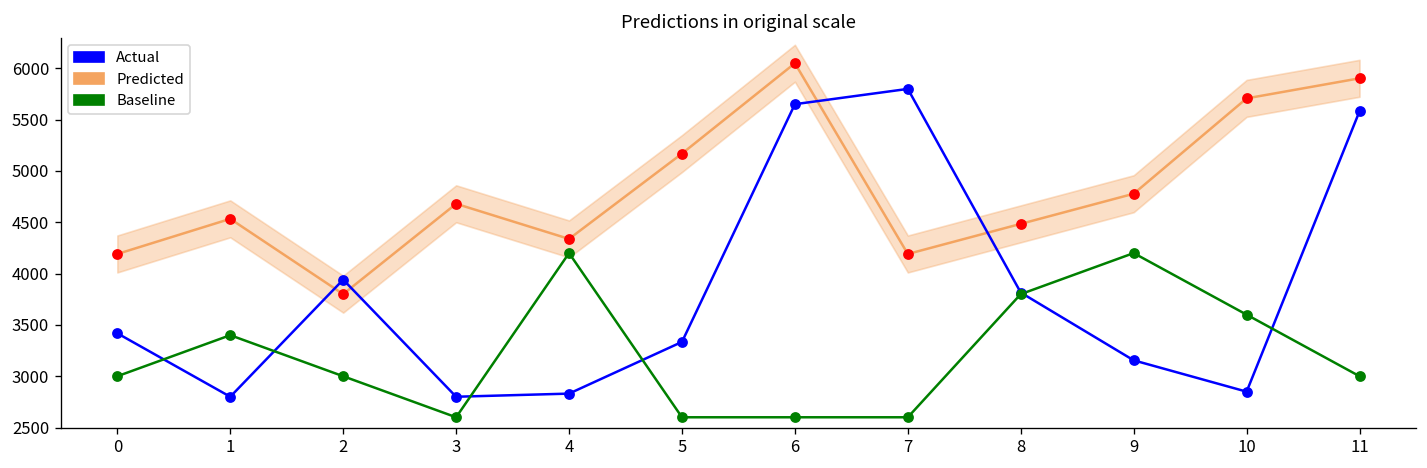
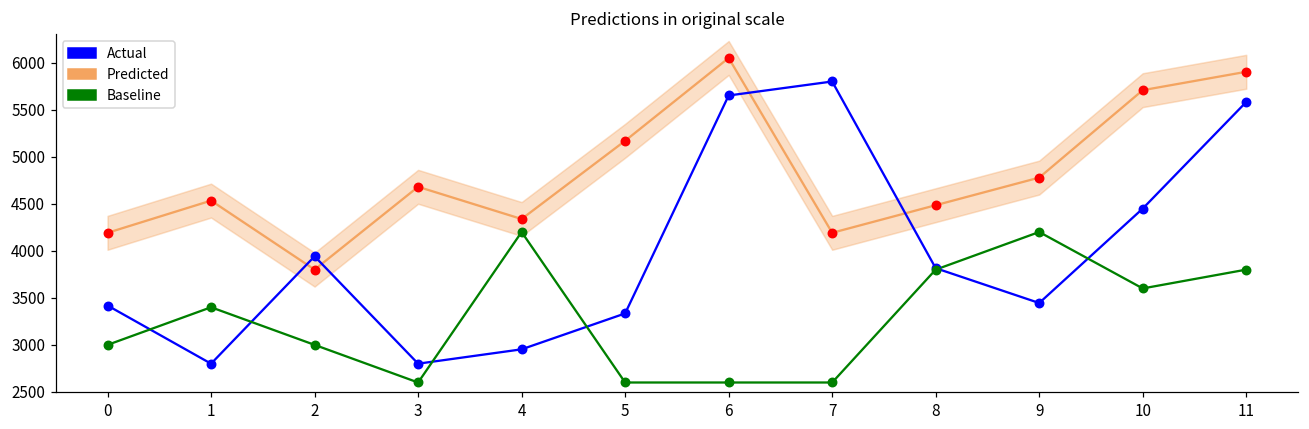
Actual, 4: 2800 -> 3000
Actual, 9: 3200 -> 3400
Actual, 10: 2800 -> 4400
Baseline, 11: 3000 -> 3800
